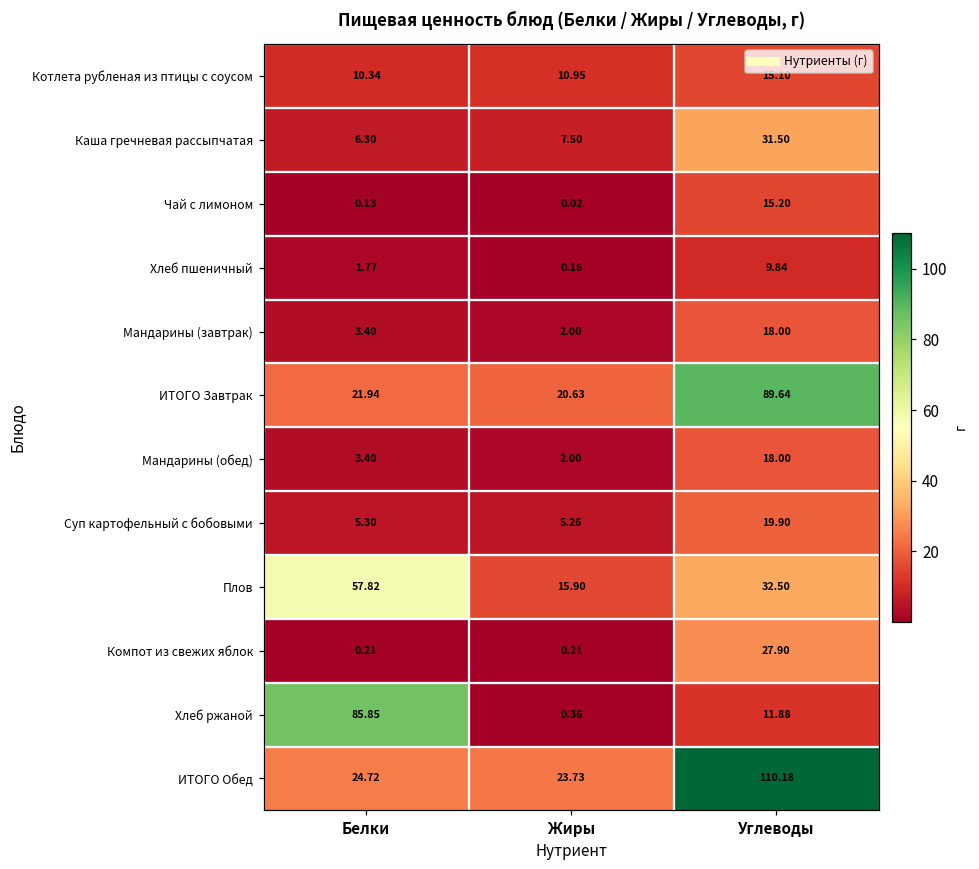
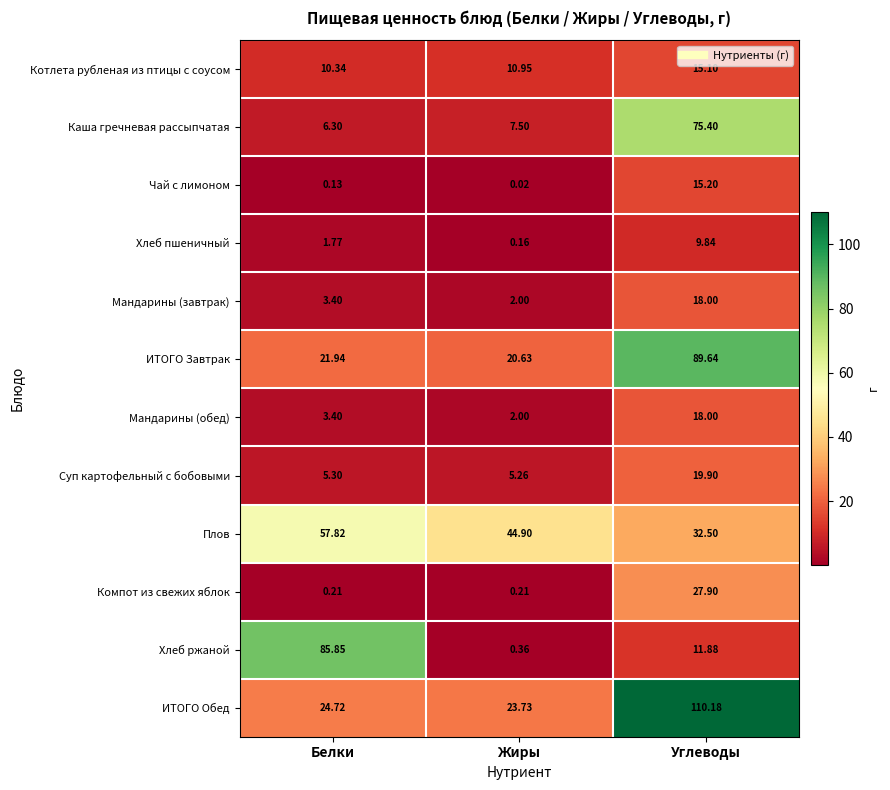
Каша гречневая рассыпчатая, Углеводы: 31.50 -> 75.40
Плов, Жиры: 15.90 -> 44.90
